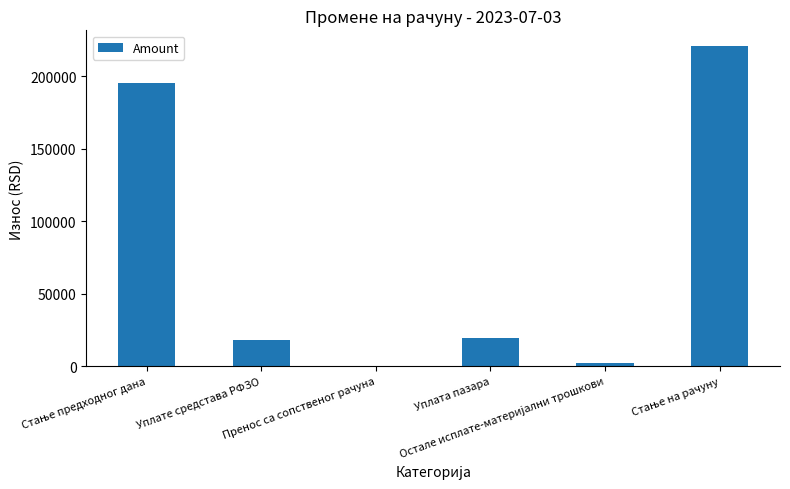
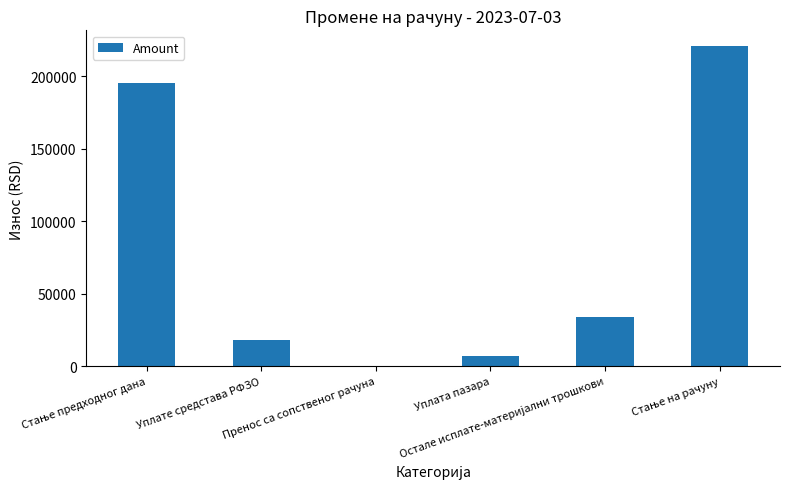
Уплата пазара: 20000 -> 7000
Остале исплате-материјални трошкови: 2000 -> 34000
